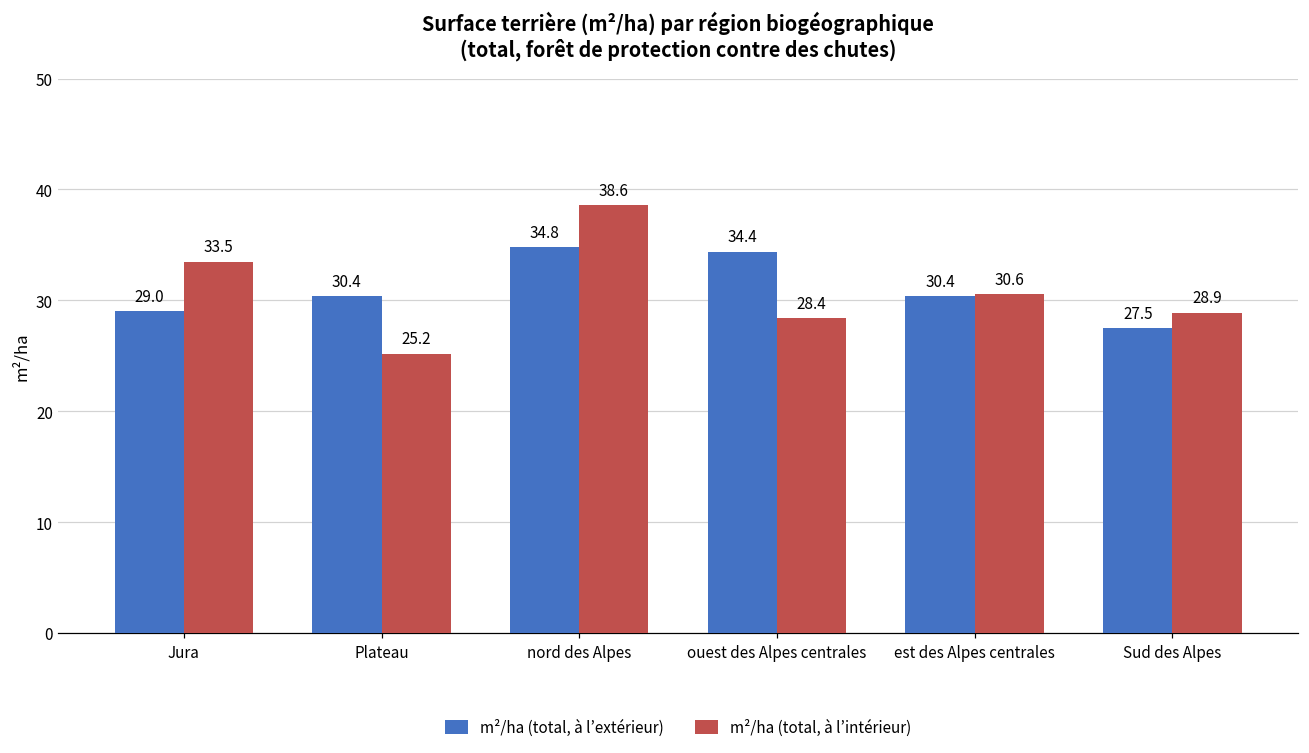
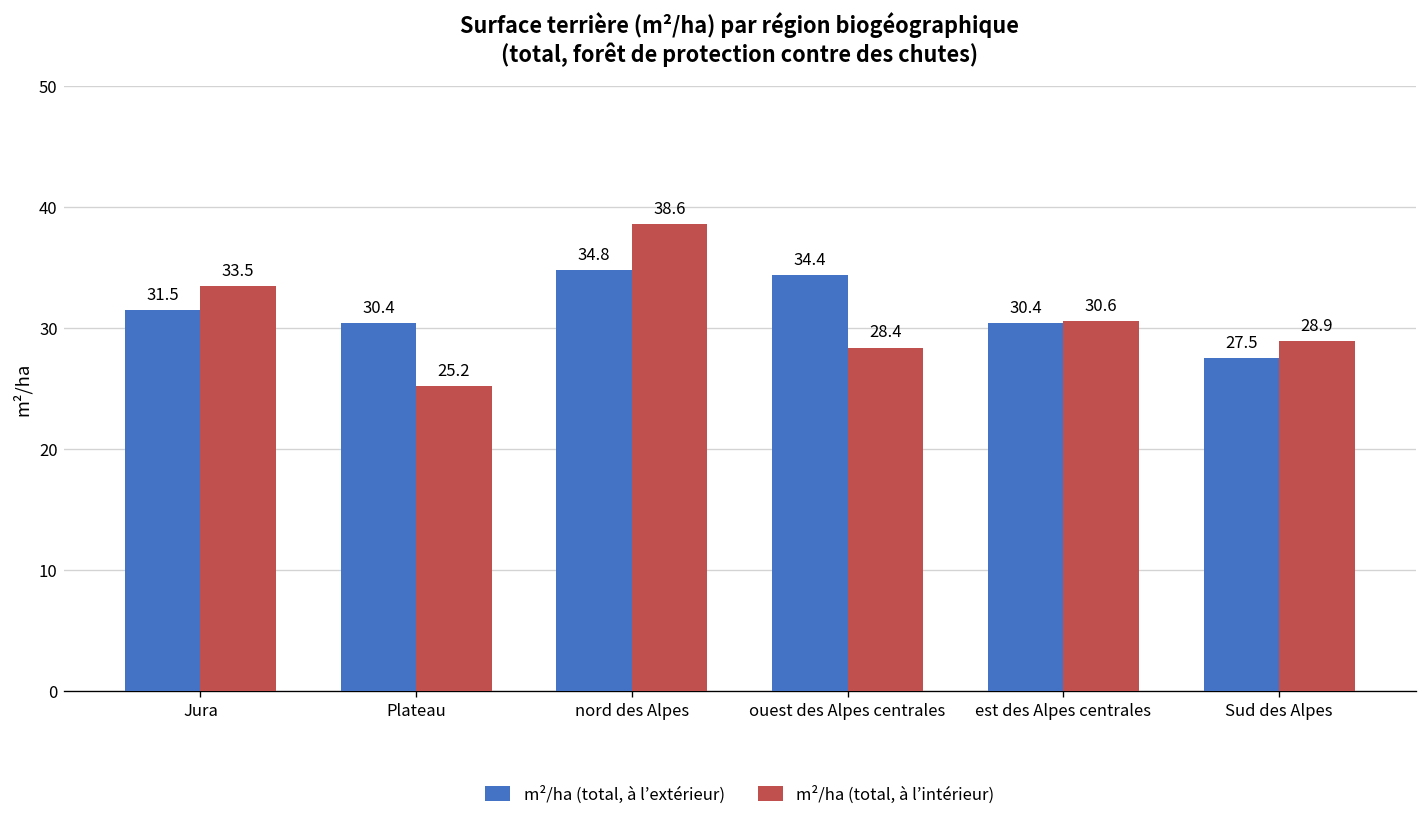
m²/ha (total, à l’extérieur), Jura: 29.0 -> 31.5
